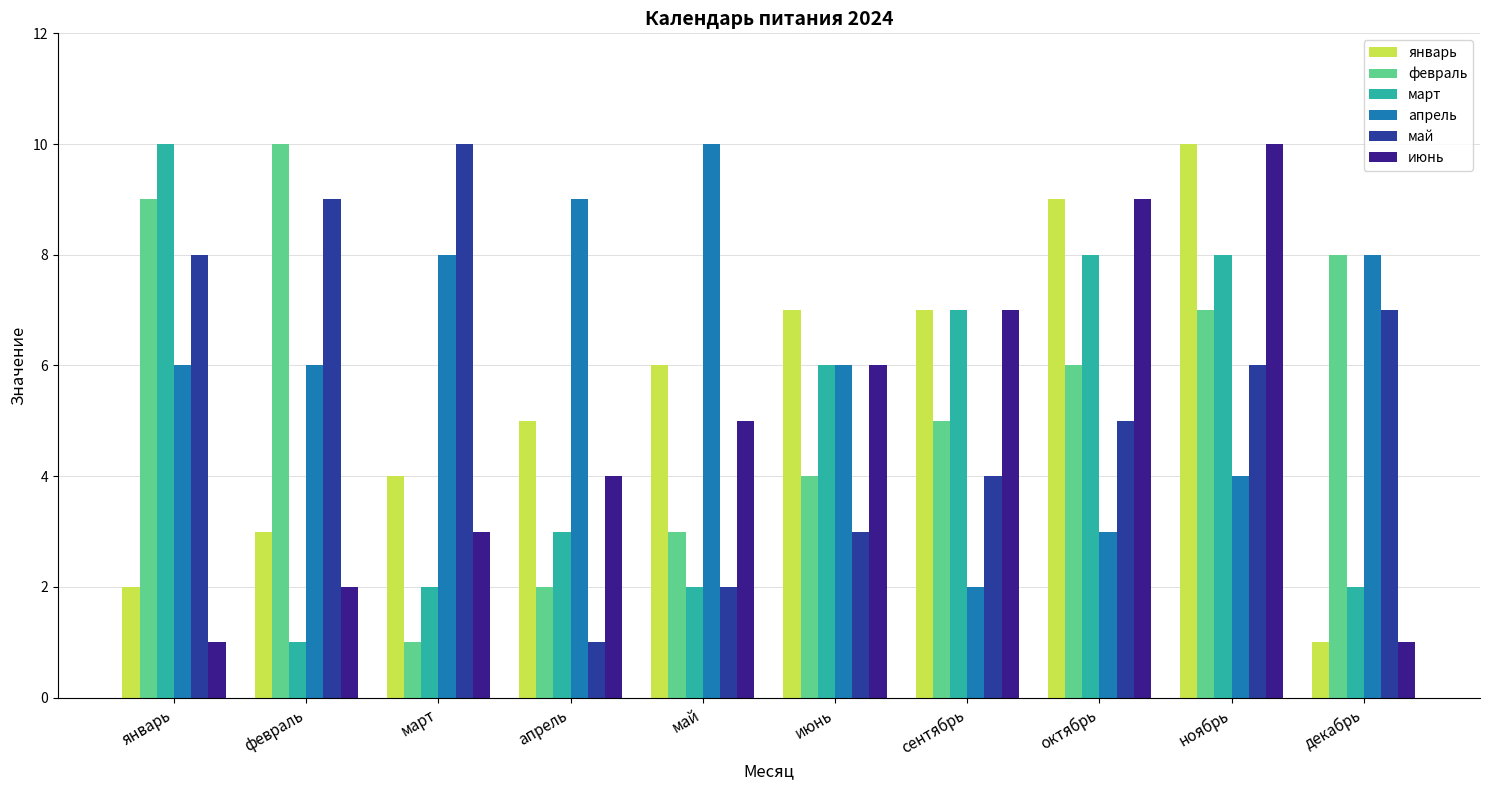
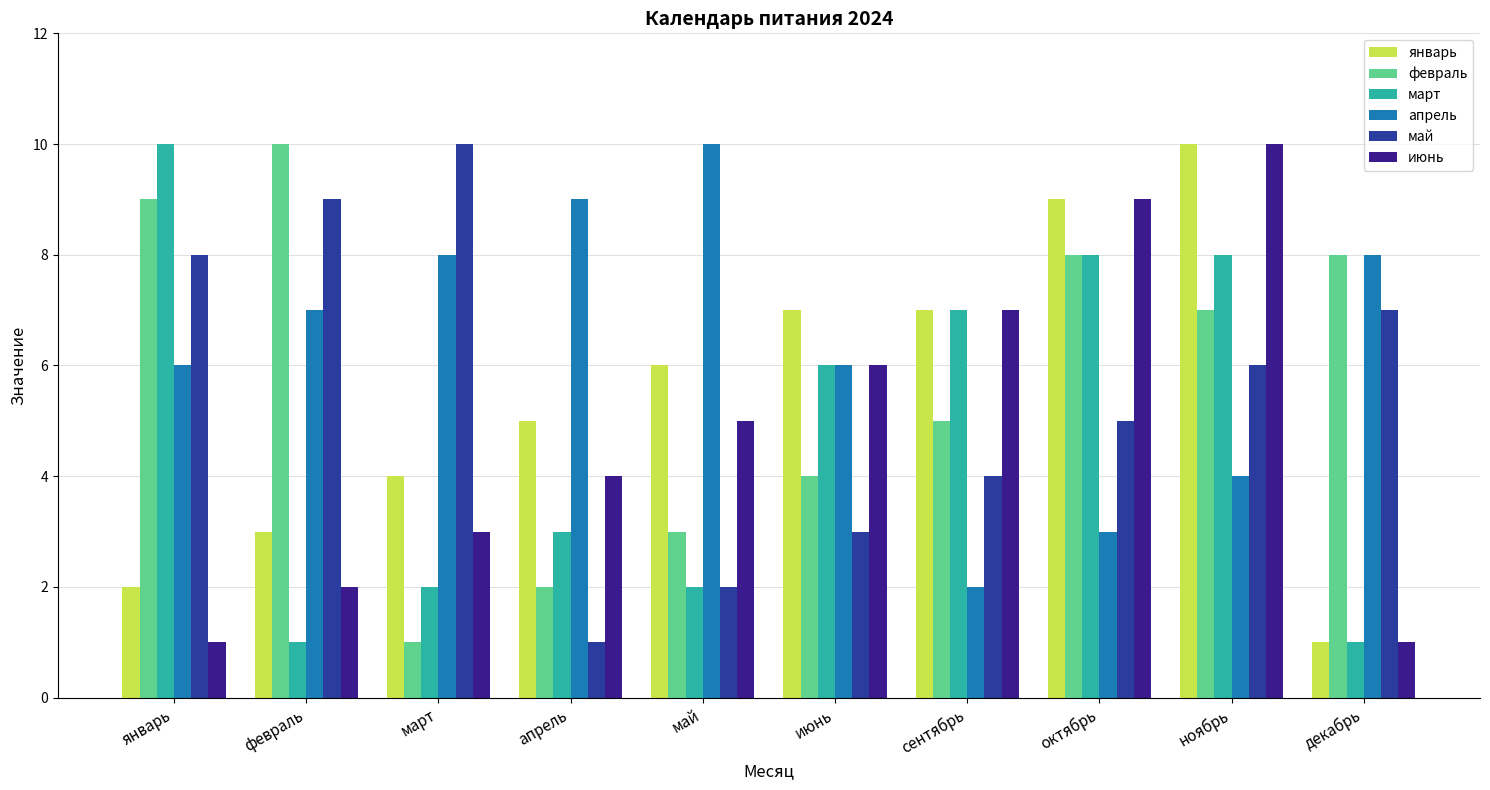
апрель, февраль: 6 -> 7
февраль, октябрь: 6 -> 8
март, декабрь: 2 -> 1
